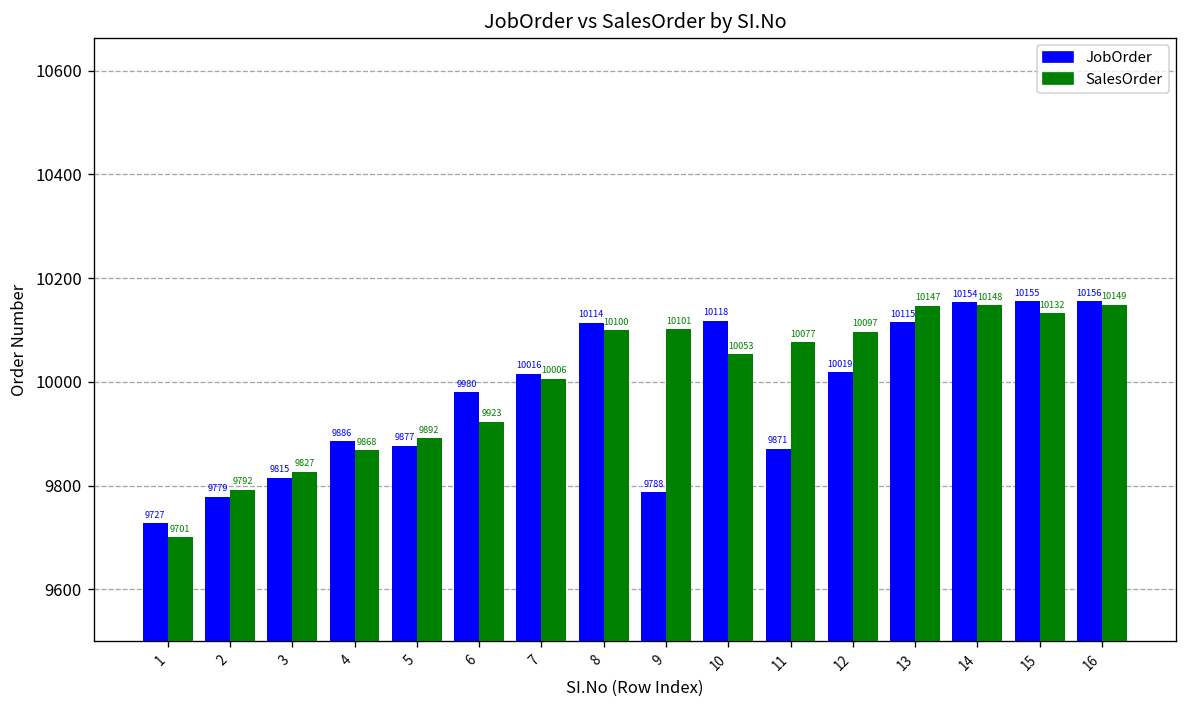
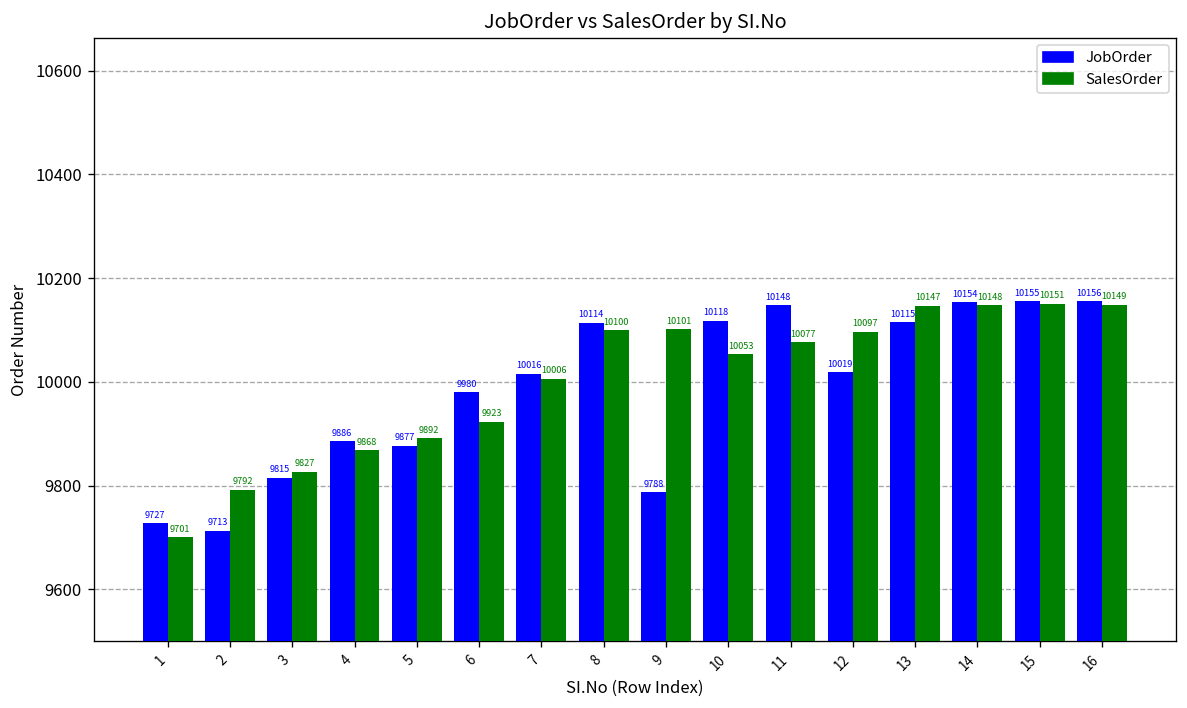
JobOrder, 2: 9779 -> 9713
JobOrder, 11: 9871 -> 10148
SalesOrder, 15: 10132 -> 10151
